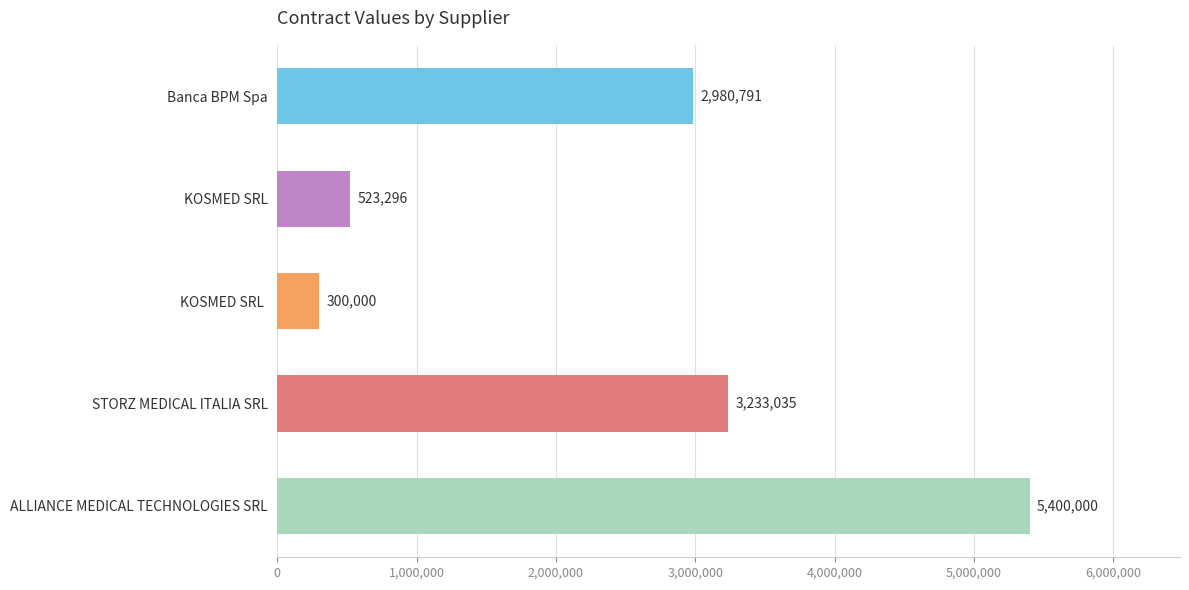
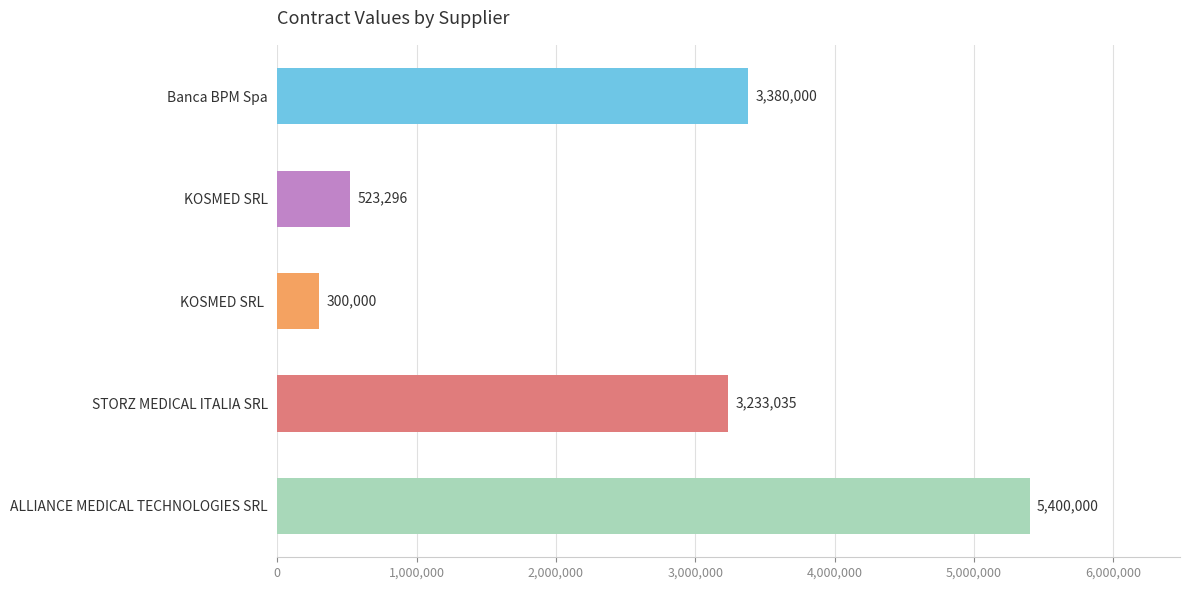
Banca BPM Spa: 2,980,791 -> 3,380,000
